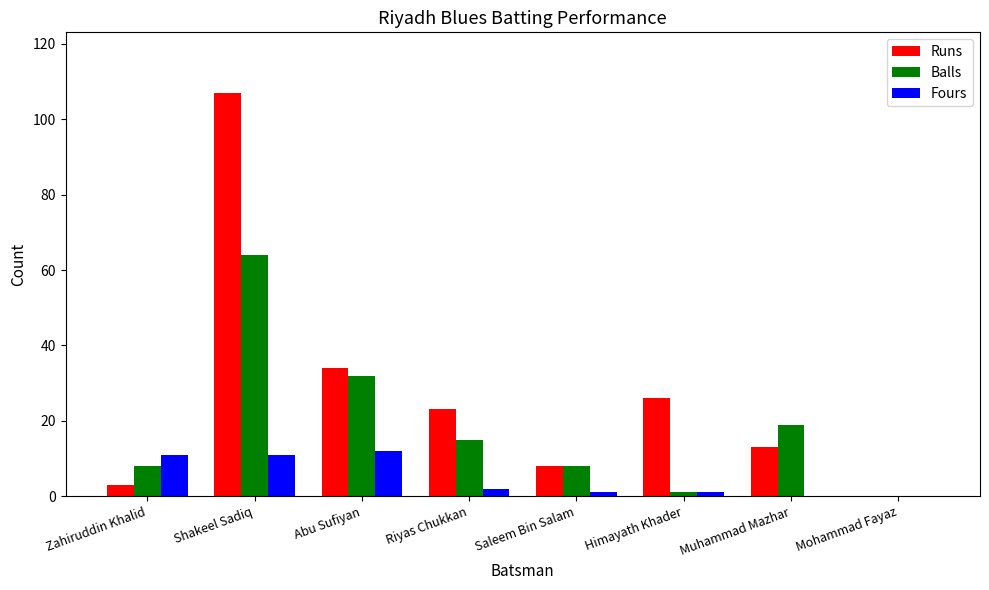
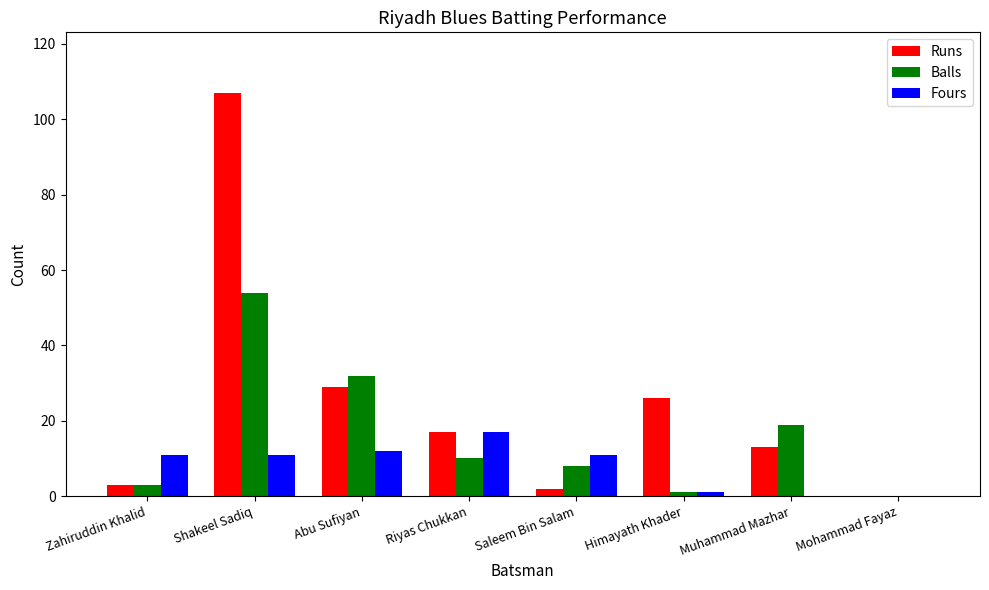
Balls, Zahiruddin Khalid: 8 -> 3
Balls, Shakeel Sadiq: 64 -> 54
Runs, Abu Sufiyan: 34 -> 29
Runs, Riyas Chukkan: 23 -> 17
Balls, Riyas Chukkan: 15 -> 10
Fours, Riyas Chukkan: 2 -> 17
Runs, Saleem Bin Salam: 8 -> 2
Fours, Saleem Bin Salam: 1 -> 11
